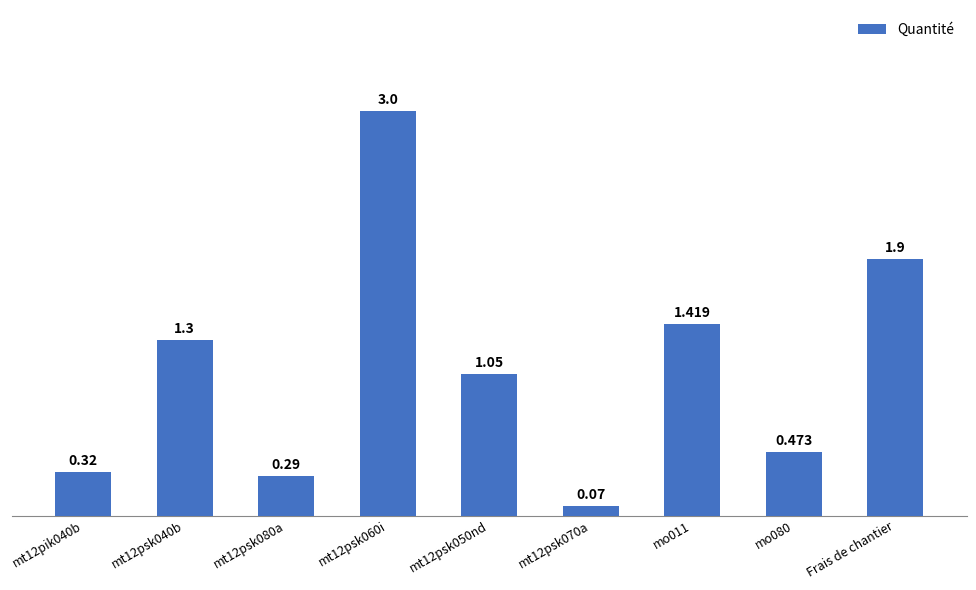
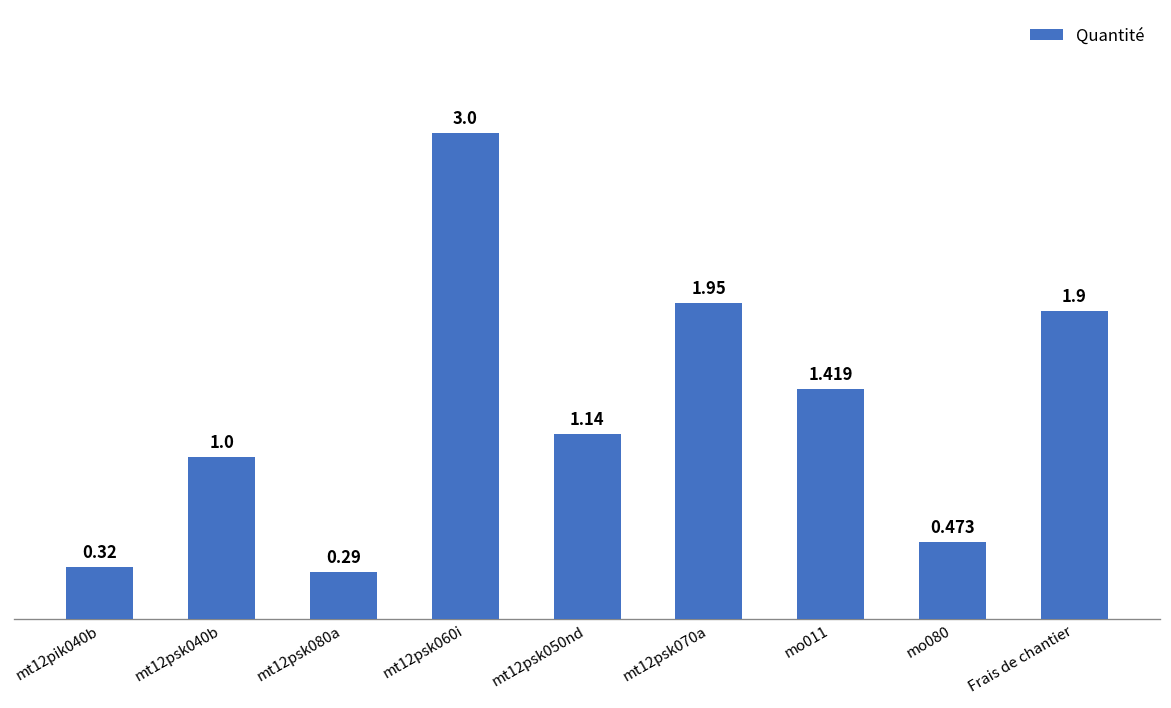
mt12psk040b: 1.3 -> 1.0
mt12psk050nd: 1.05 -> 1.14
mt12psk070a: 0.07 -> 1.95
